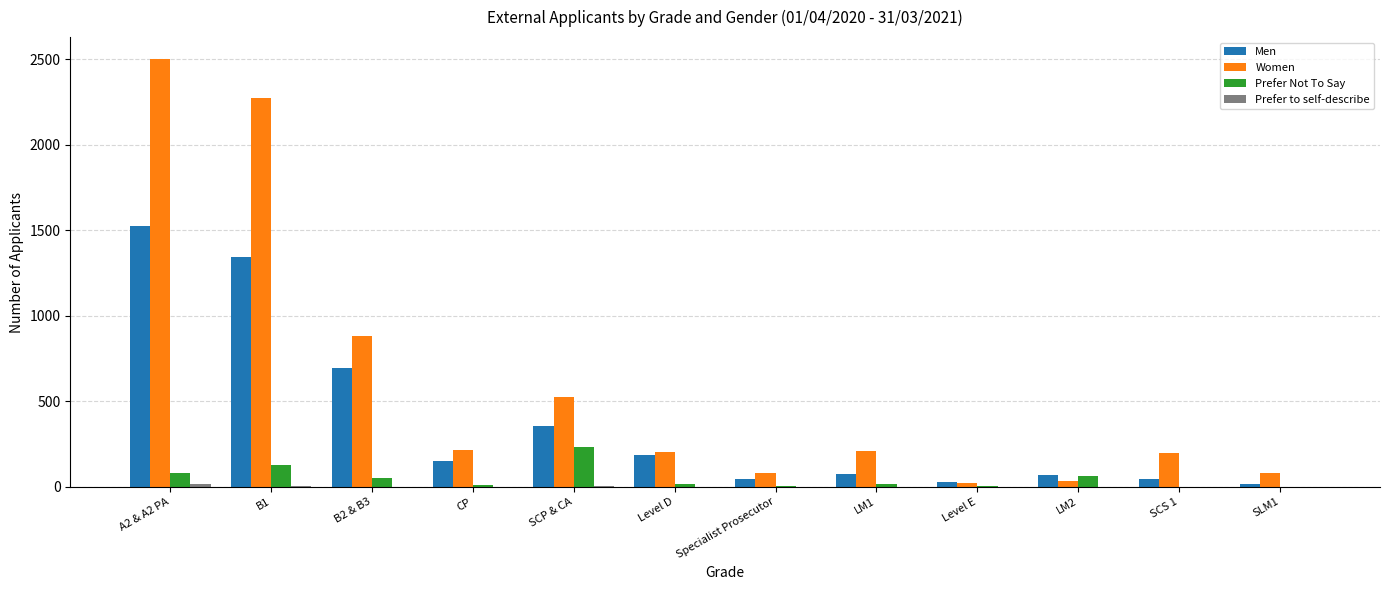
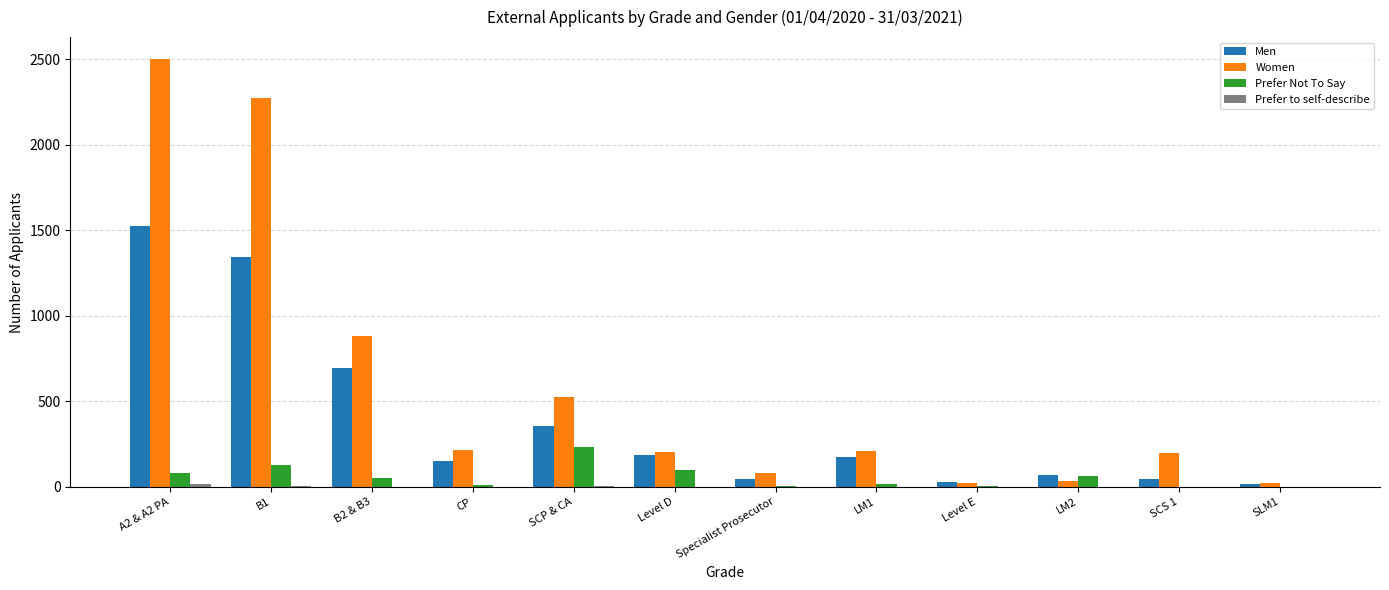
Prefer Not To Say, Level D: 20 -> 100
Men, LM1: 70 -> 180
Women, SLM1: 80 -> 20
